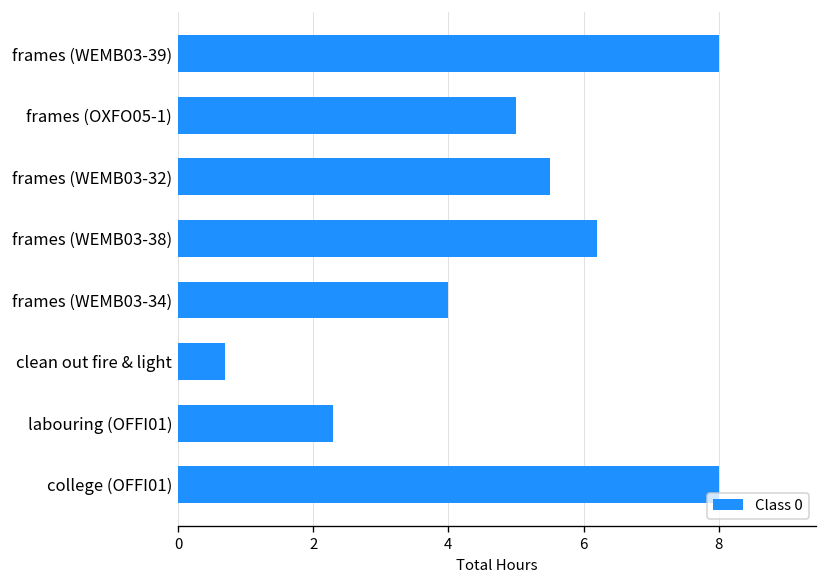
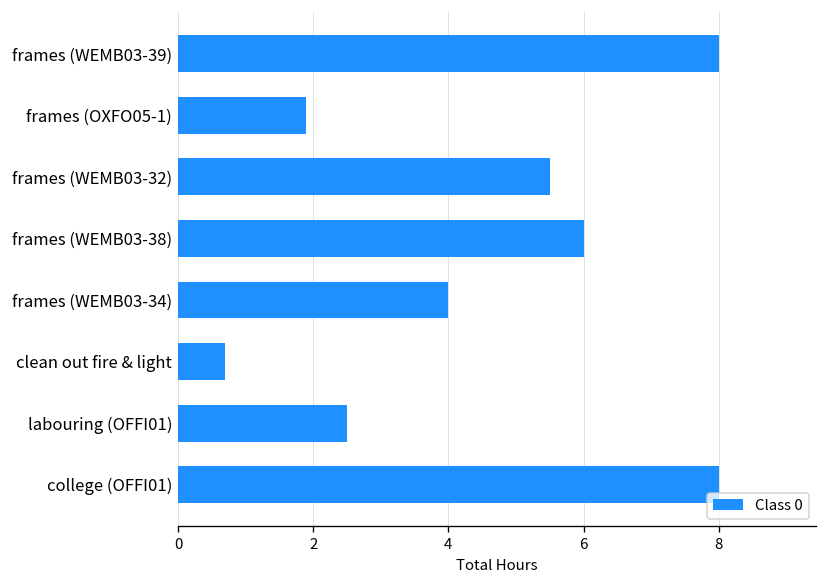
frames (OXFO05-1): 5.0 -> 1.9
frames (WEMB03-38): 6.2 -> 6.0
labouring (OFFI01): 2.3 -> 2.5
